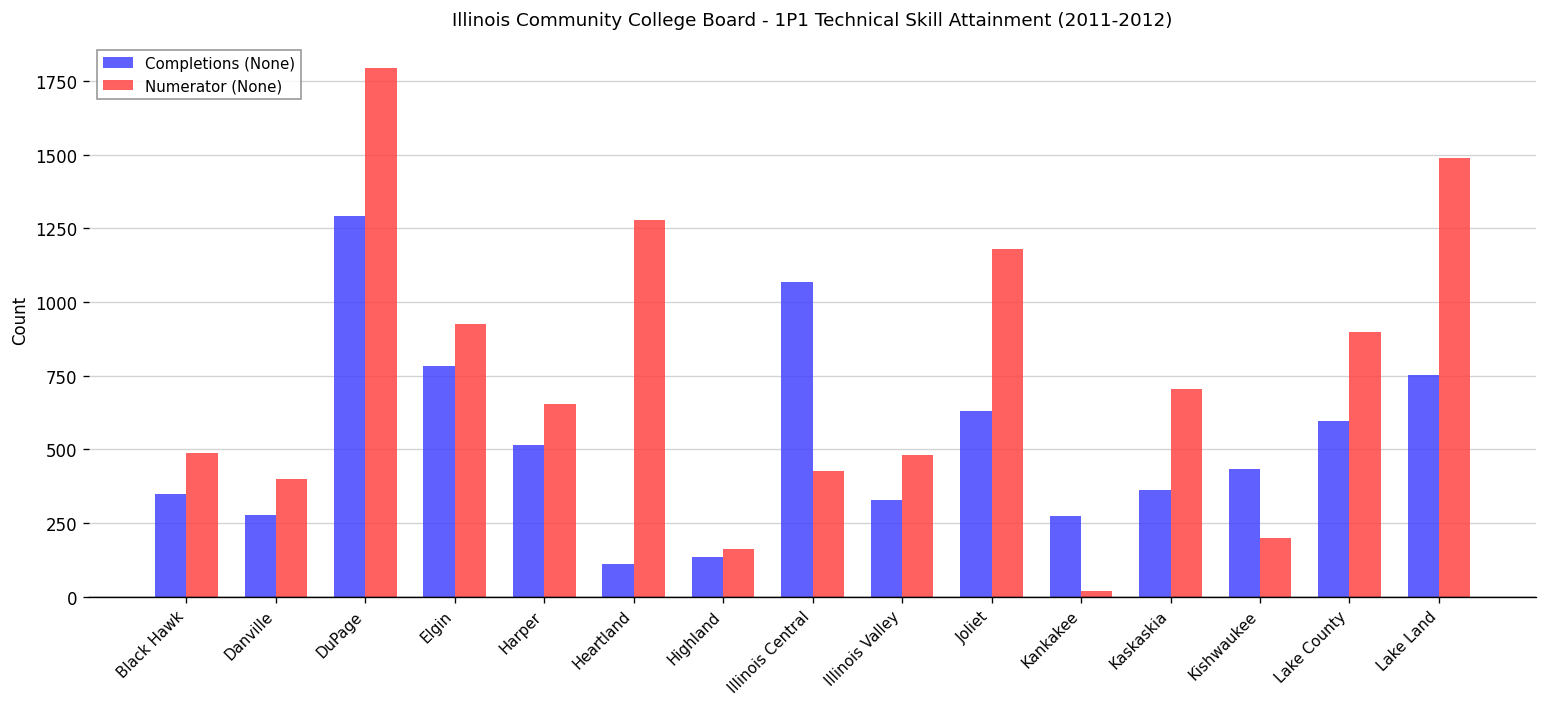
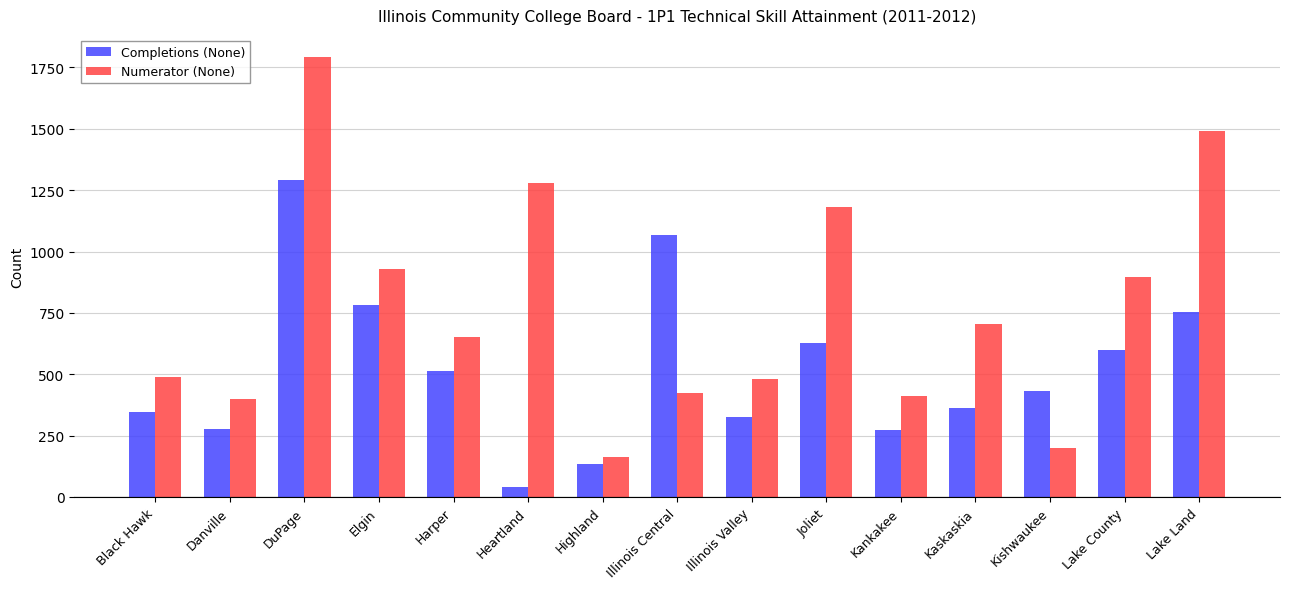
Completions (None), Heartland: 110 -> 40
Numerator (None), Kankakee: 20 -> 410
